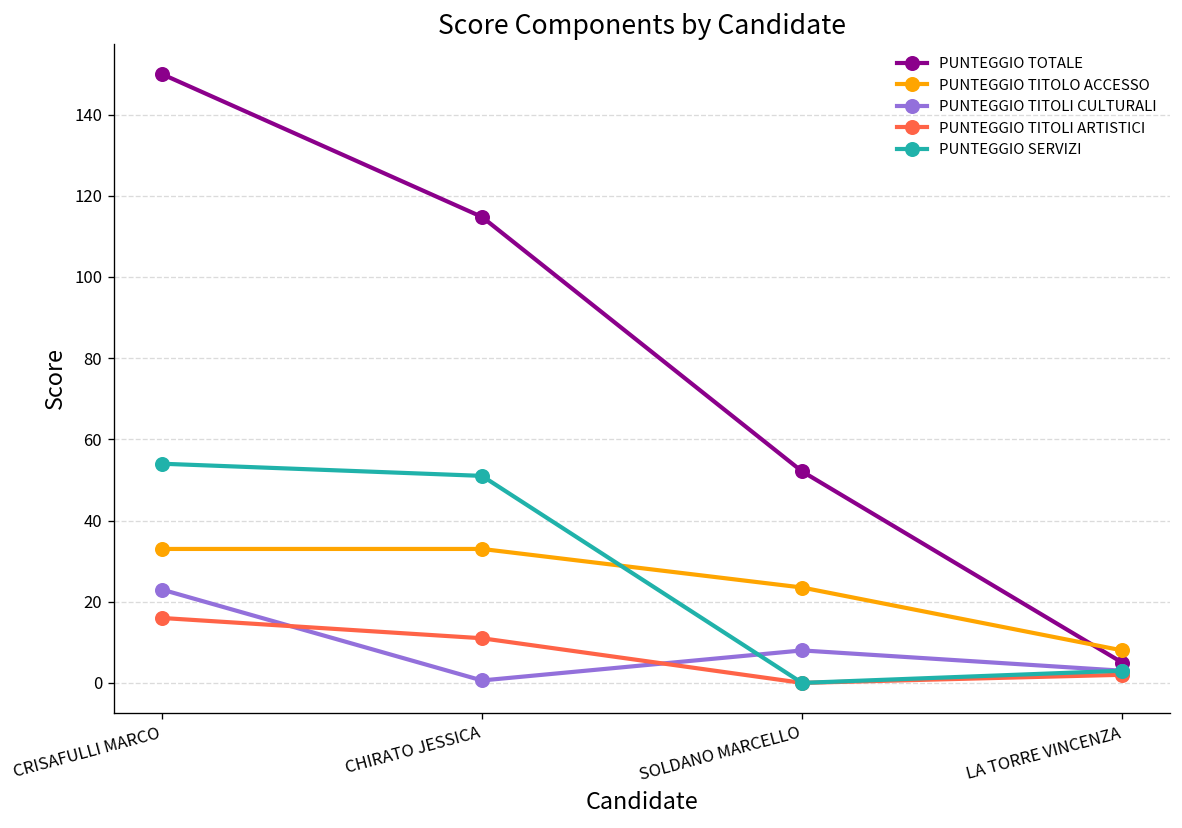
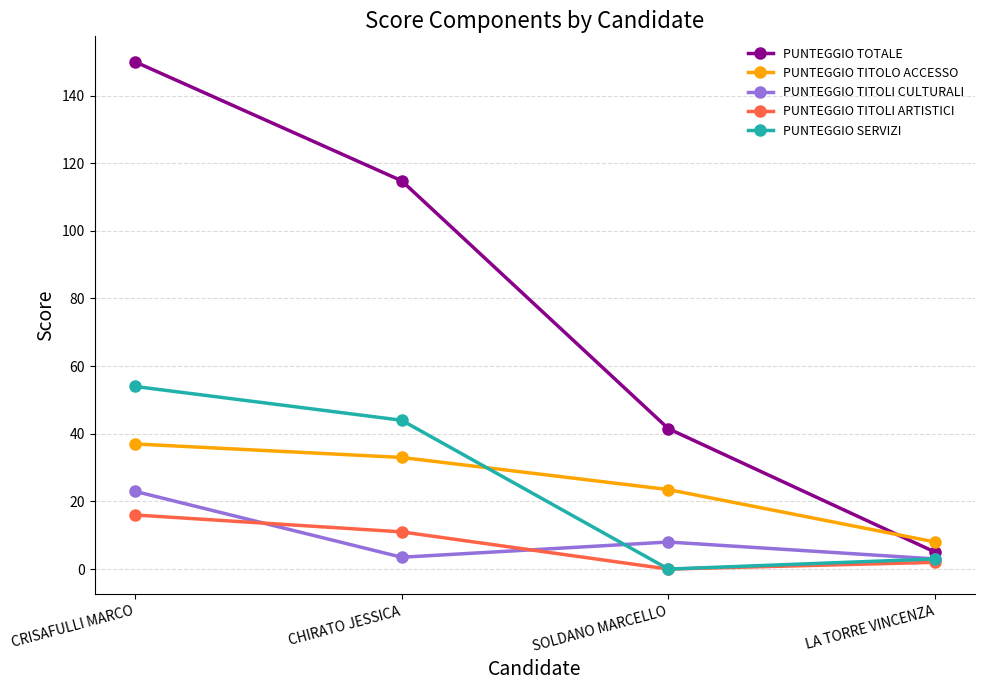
PUNTEGGIO TITOLO ACCESSO, CRISAFULLI MARCO: 33 -> 37
PUNTEGGIO TITOLI CULTURALI, CHIRATO JESSICA: 1 -> 4
PUNTEGGIO SERVIZI, CHIRATO JESSICA: 51 -> 44
PUNTEGGIO TOTALE, SOLDANO MARCELLO: 52 -> 42
